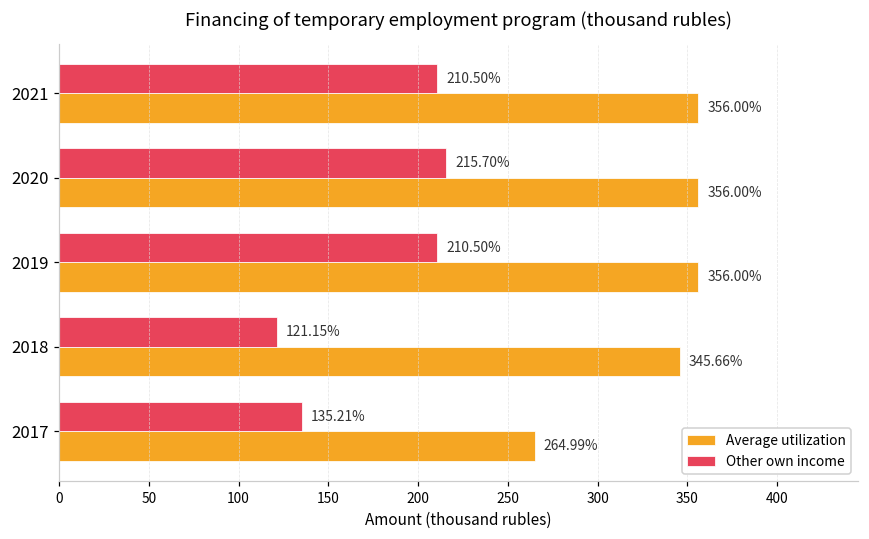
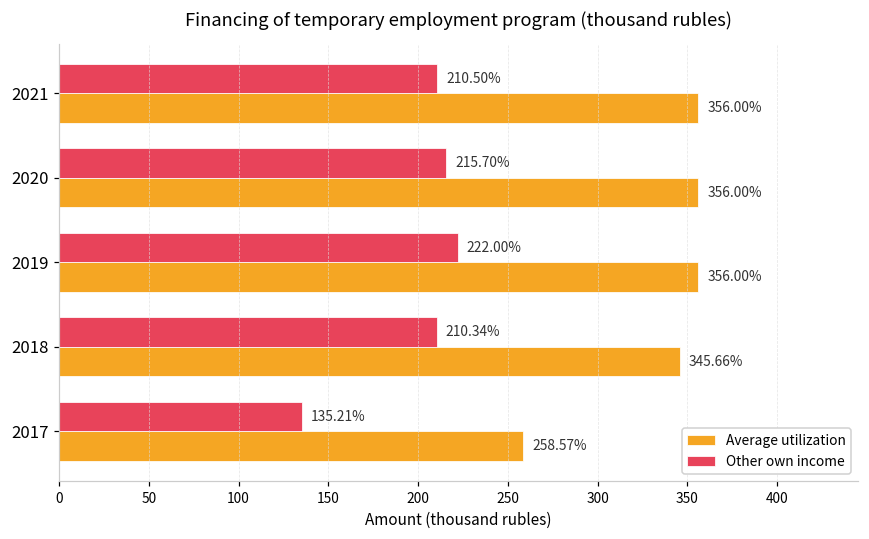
Other own income, 2019: 210.50% -> 222.00%
Other own income, 2018: 121.15% -> 210.34%
Average utilization, 2017: 264.99% -> 258.57%
